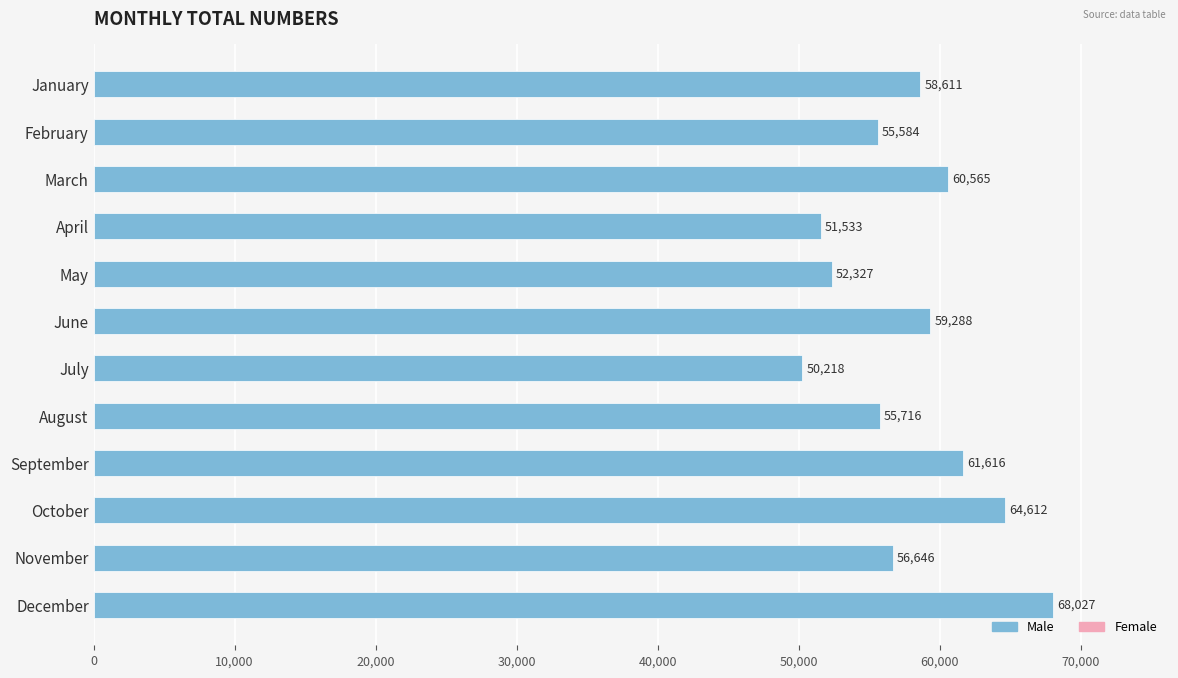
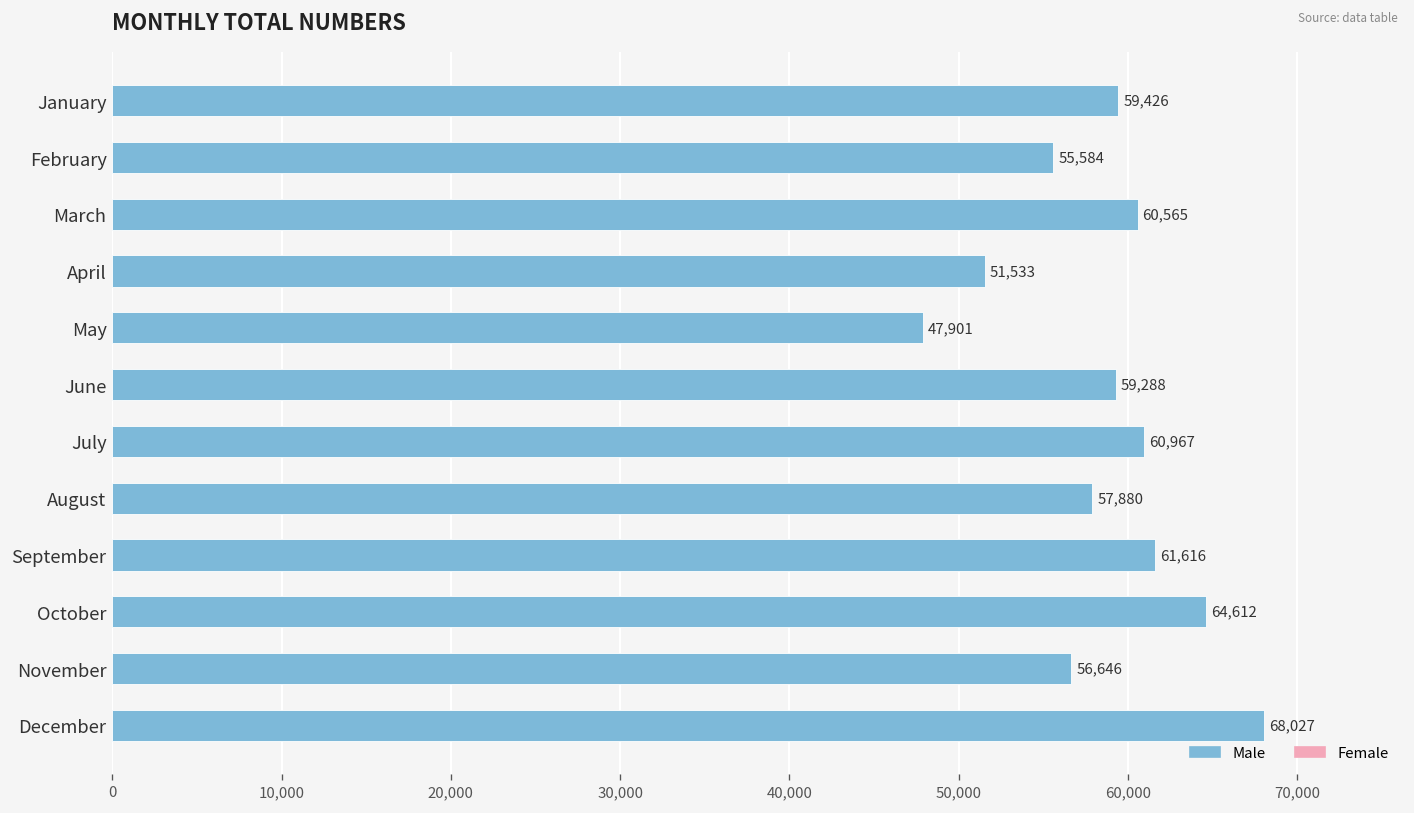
January: 58,611 -> 59,426
May: 52,327 -> 47,901
July: 50,218 -> 60,967
August: 55,716 -> 57,880
